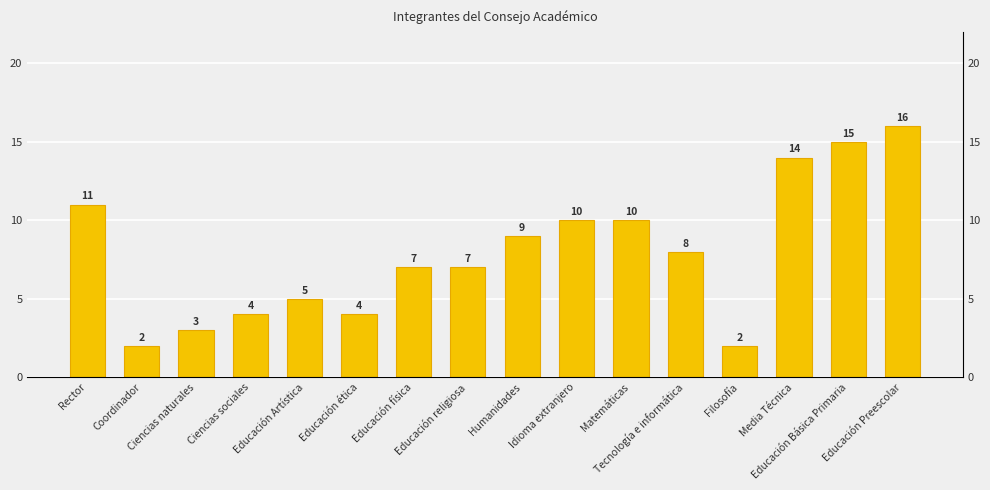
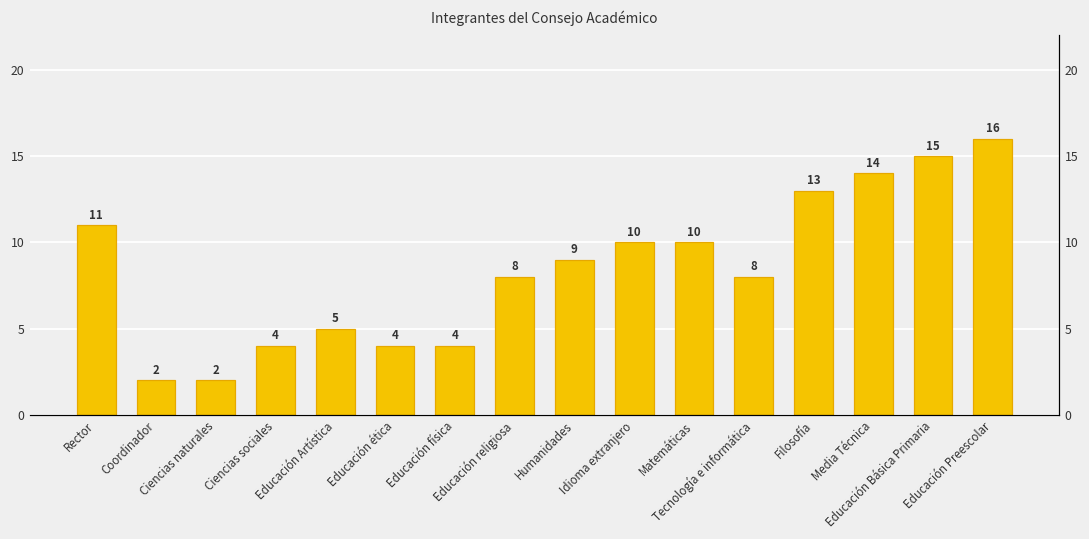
Ciencias naturales: 3 -> 2
Educación física: 7 -> 4
Educación religiosa: 7 -> 8
Filosofía: 2 -> 13
